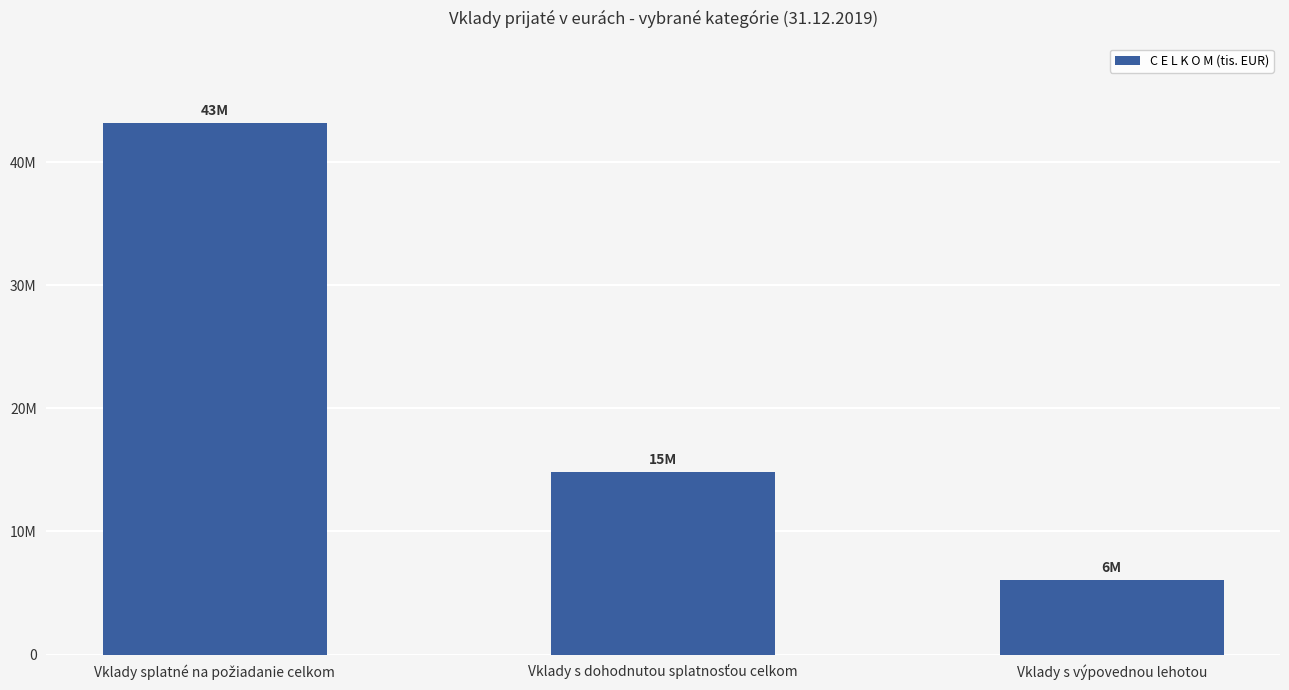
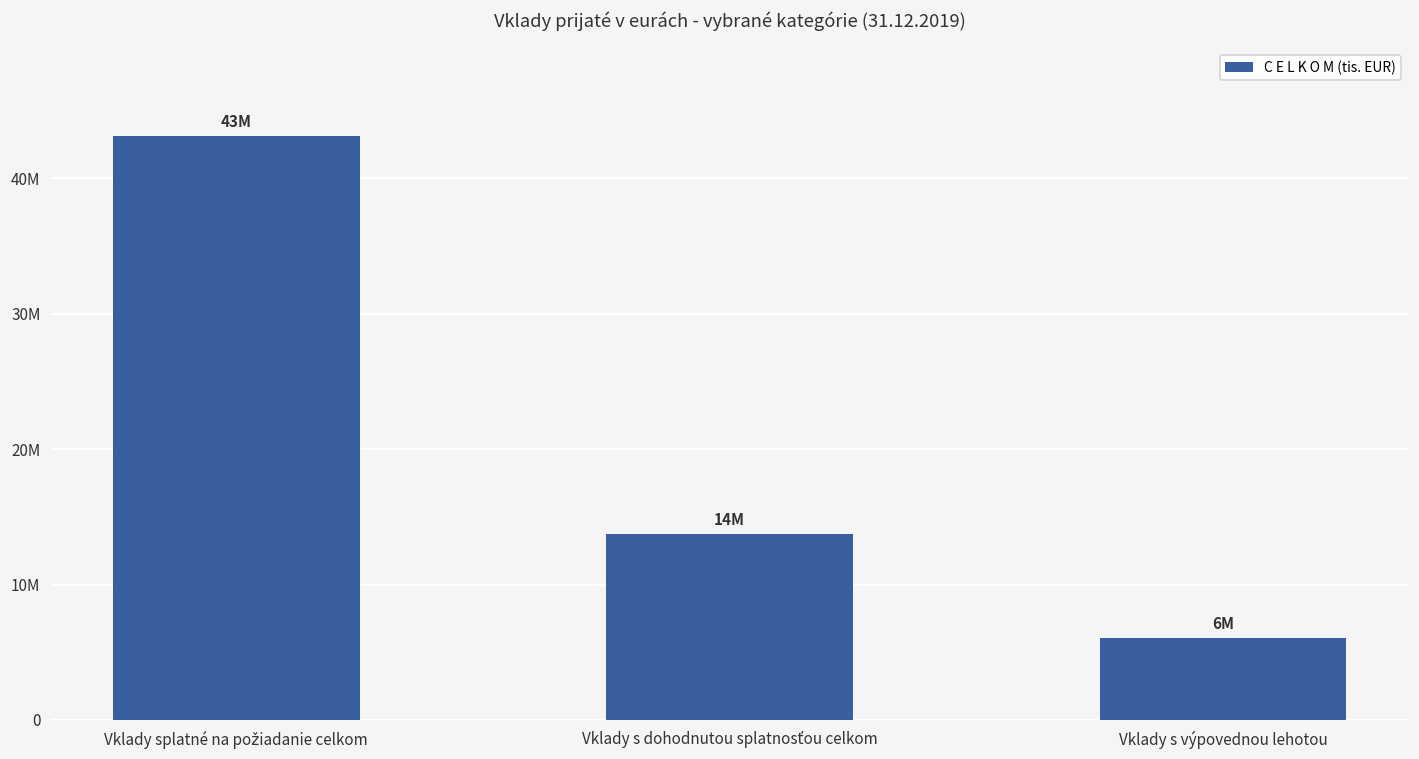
Vklady s dohodnutou splatnosťou celkom: 15M -> 14M
